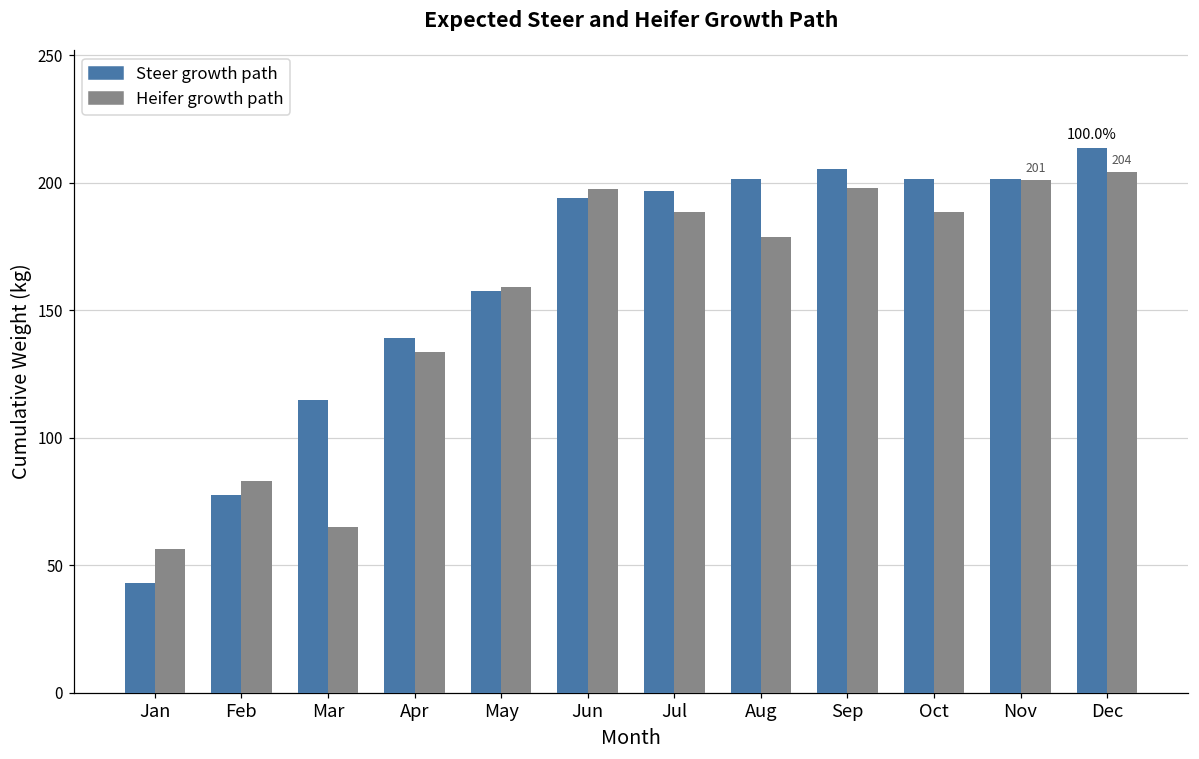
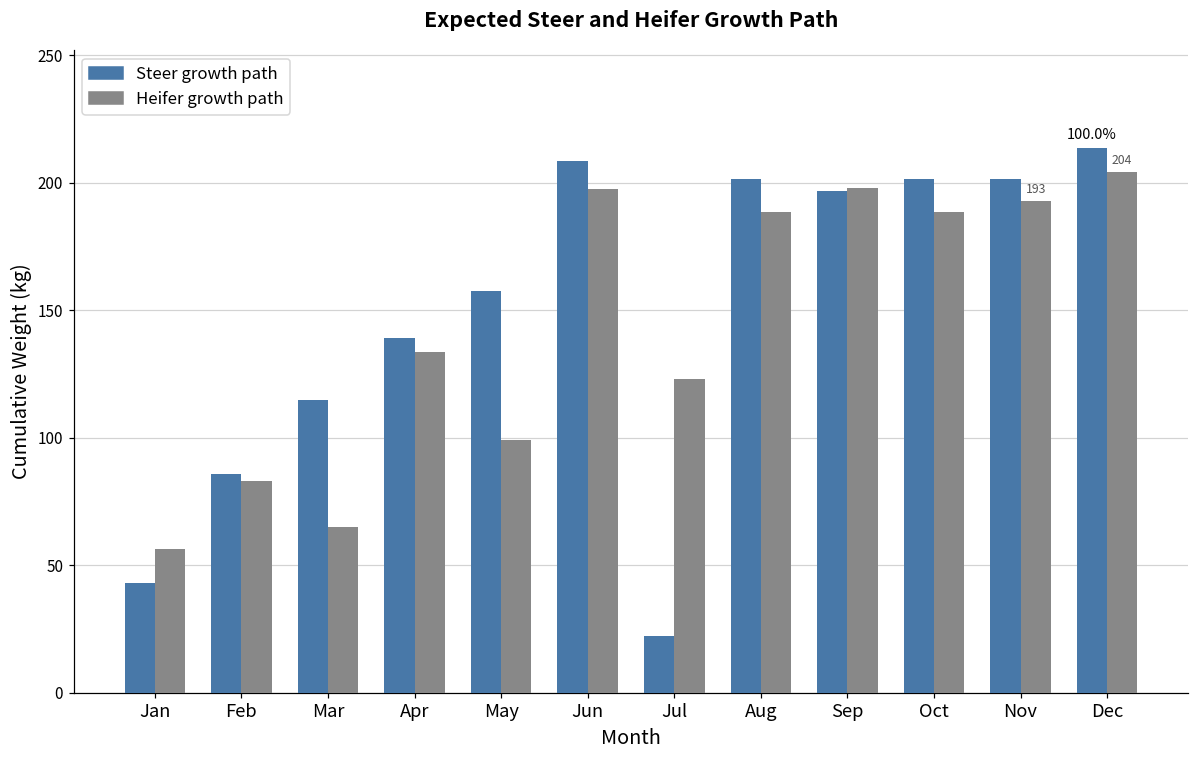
Steer growth path, Feb: 78 -> 86
Heifer growth path, May: 159 -> 99
Steer growth path, Jun: 194 -> 209
Steer growth path, Jul: 197 -> 22
Heifer growth path, Jul: 188 -> 123
Heifer growth path, Aug: 179 -> 188
Steer growth path, Sep: 205 -> 197
Heifer growth path, Nov: 201 -> 193
